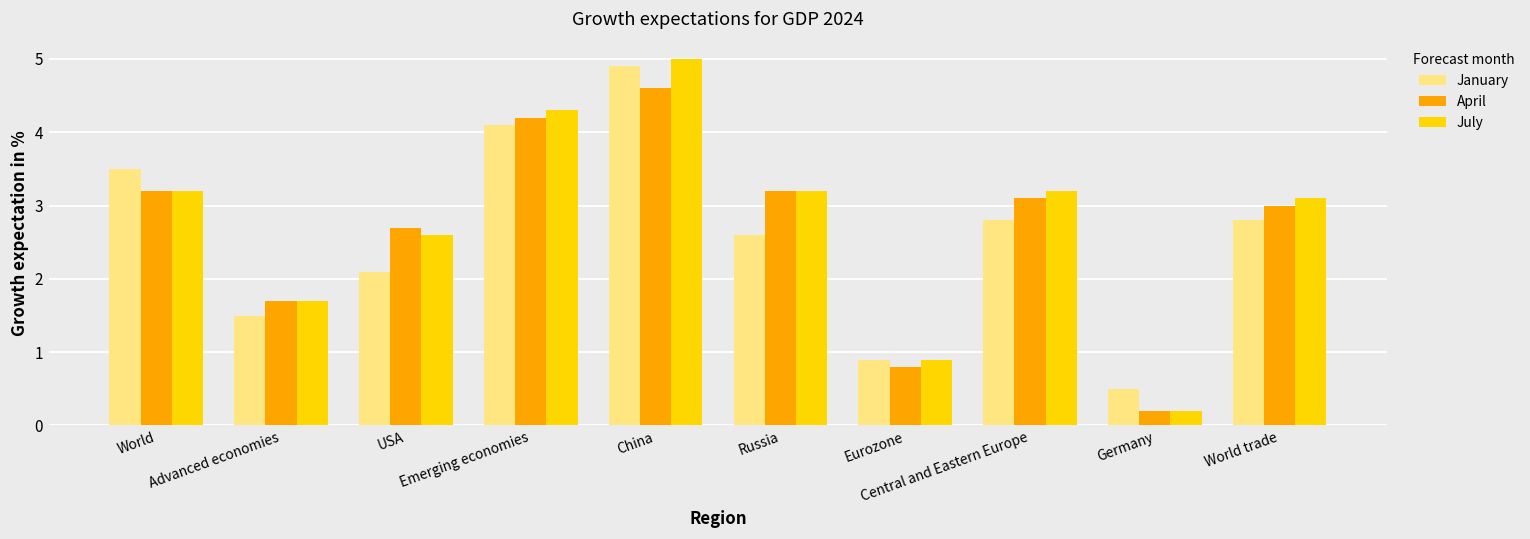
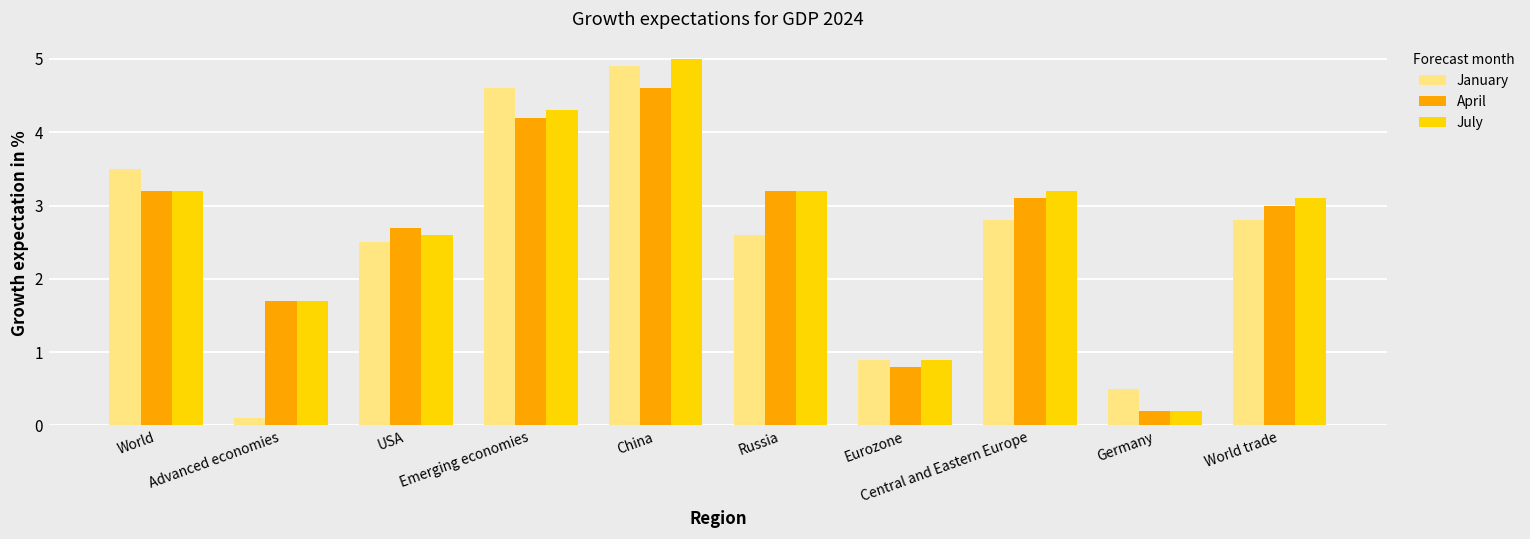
January, Advanced economies: 1.5 -> 0.1
January, USA: 2.1 -> 2.5
January, Emerging economies: 4.1 -> 4.6
